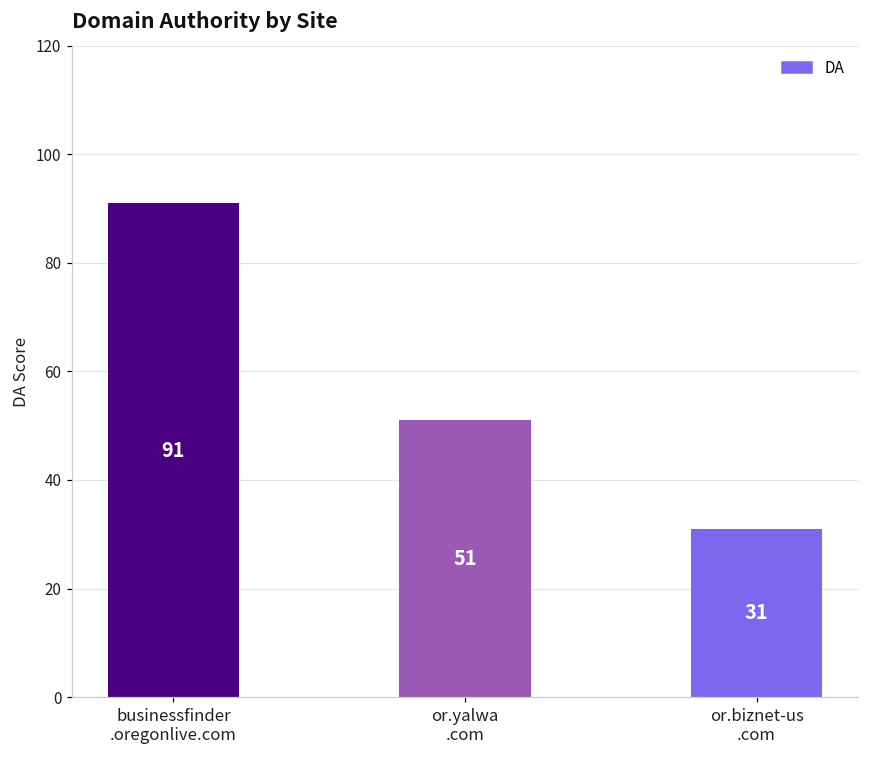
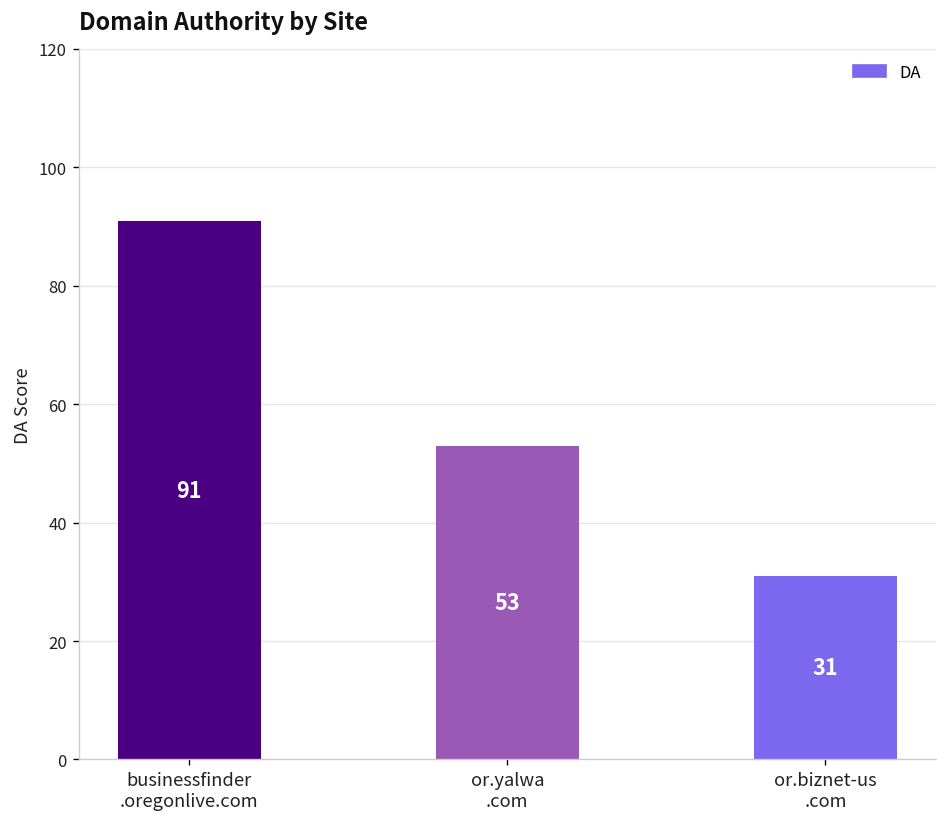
or.yalwa .com: 51 -> 53
